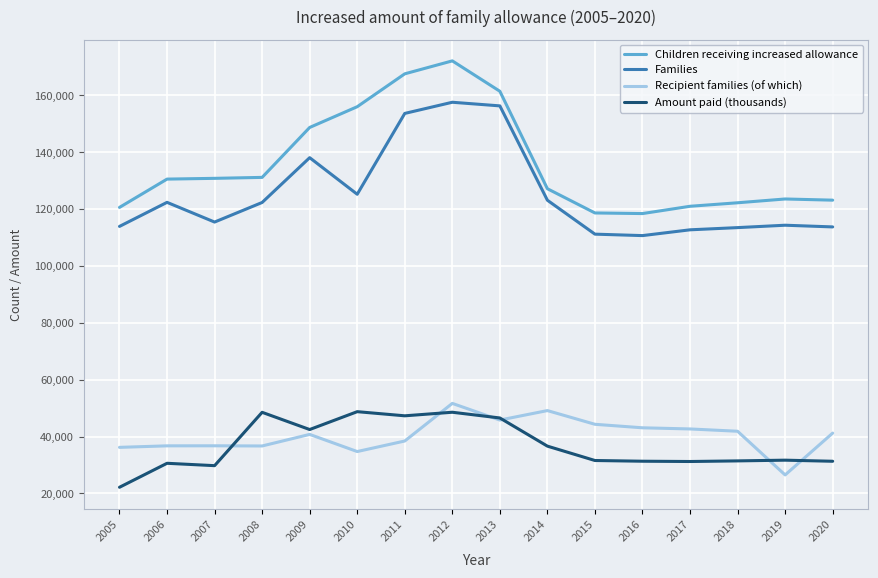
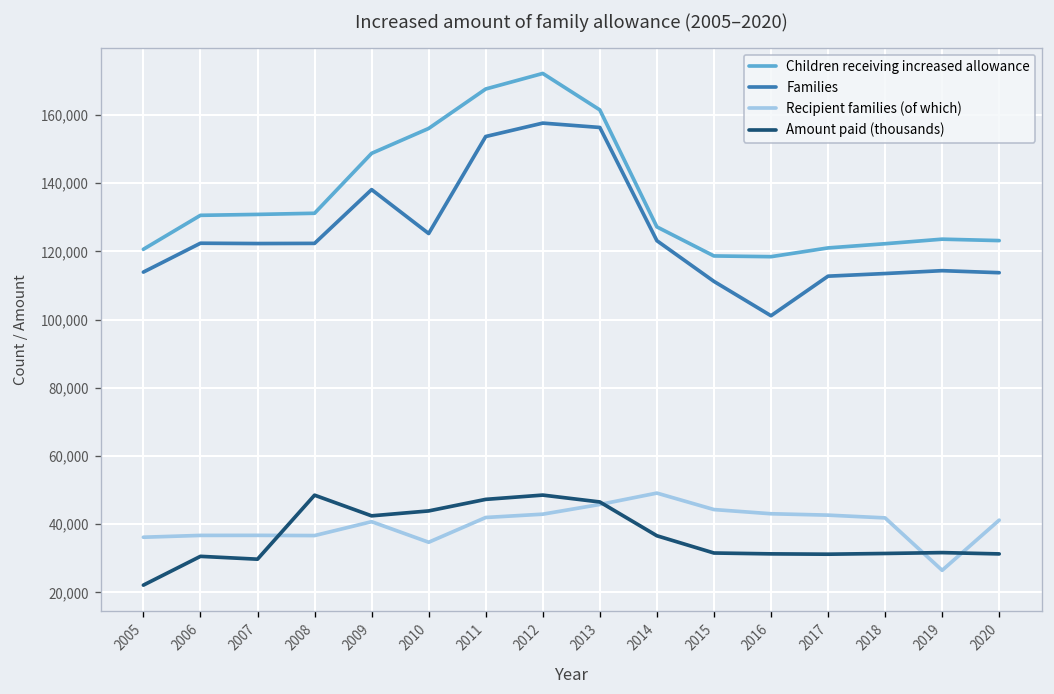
Families, 2007: 115,000 -> 122,000
Amount paid (thousands), 2010: 49,000 -> 44,000
Recipient families (of which), 2011: 38,000 -> 42,000
Recipient families (of which), 2012: 52,000 -> 43,000
Families, 2016: 111,000 -> 101,000
